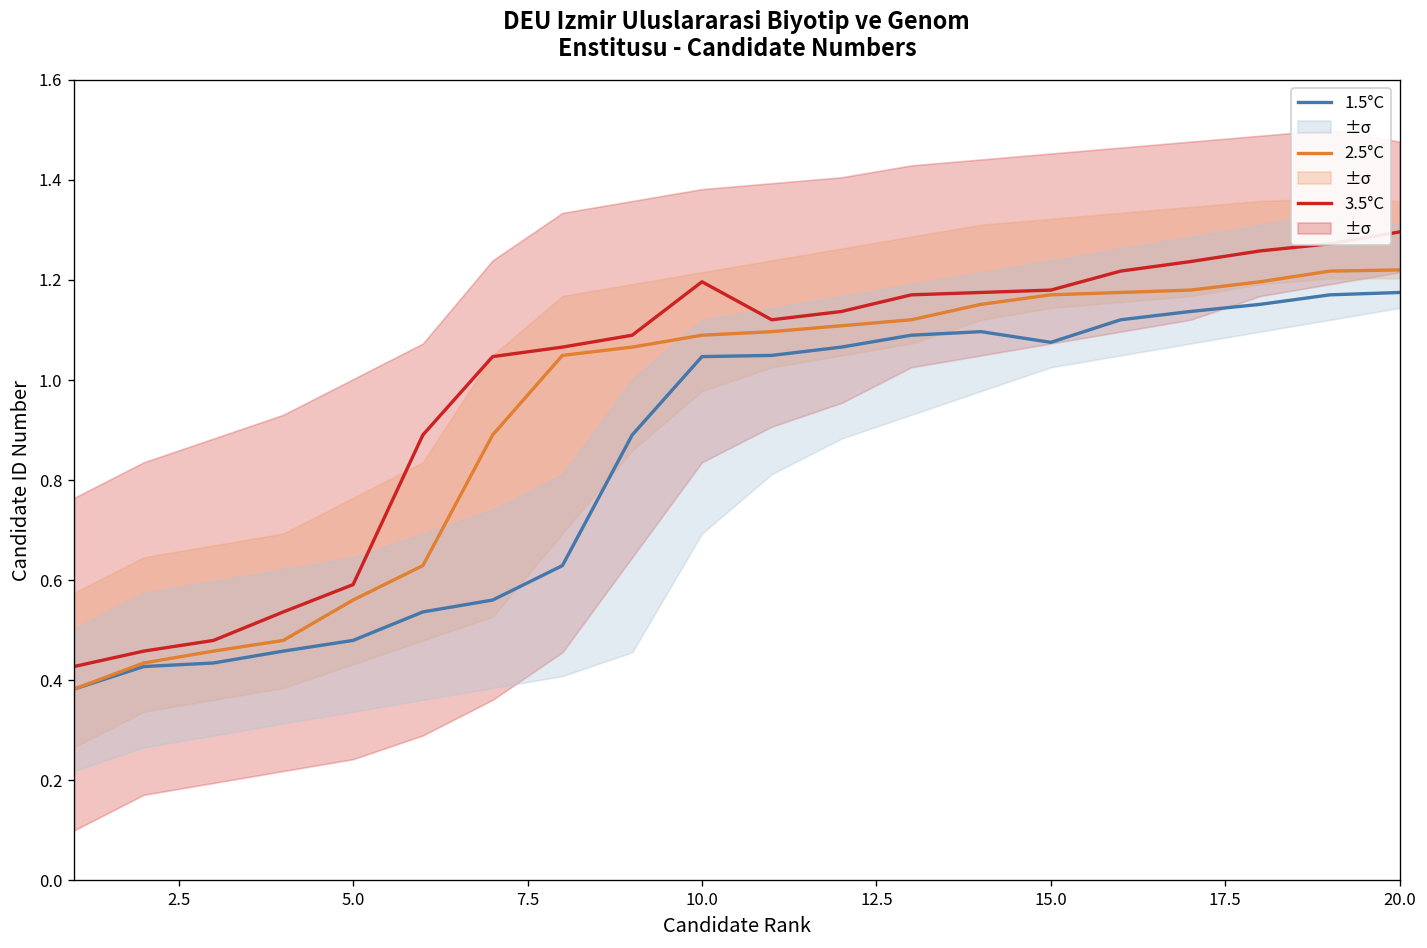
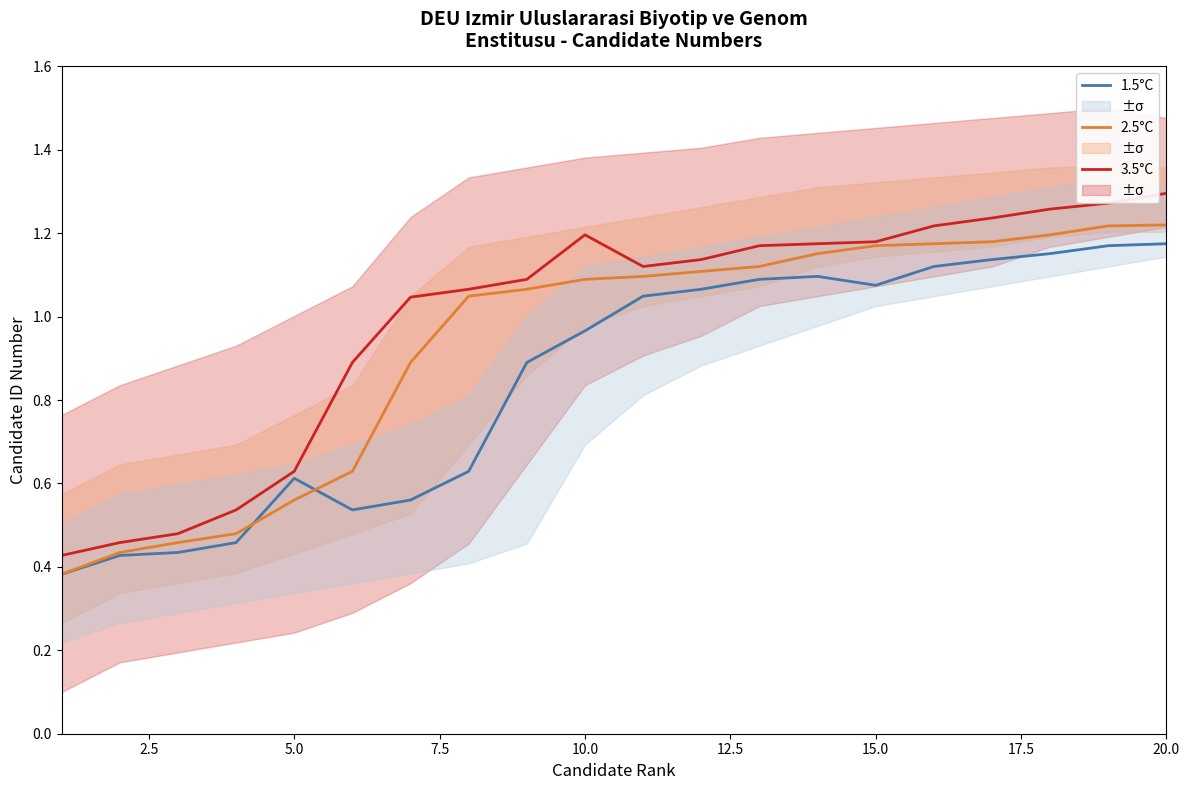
1.5°C, 5.0: 0.48 -> 0.61
3.5°C, 5.0: 0.59 -> 0.63
1.5°C, 10.0: 1.05 -> 0.97
